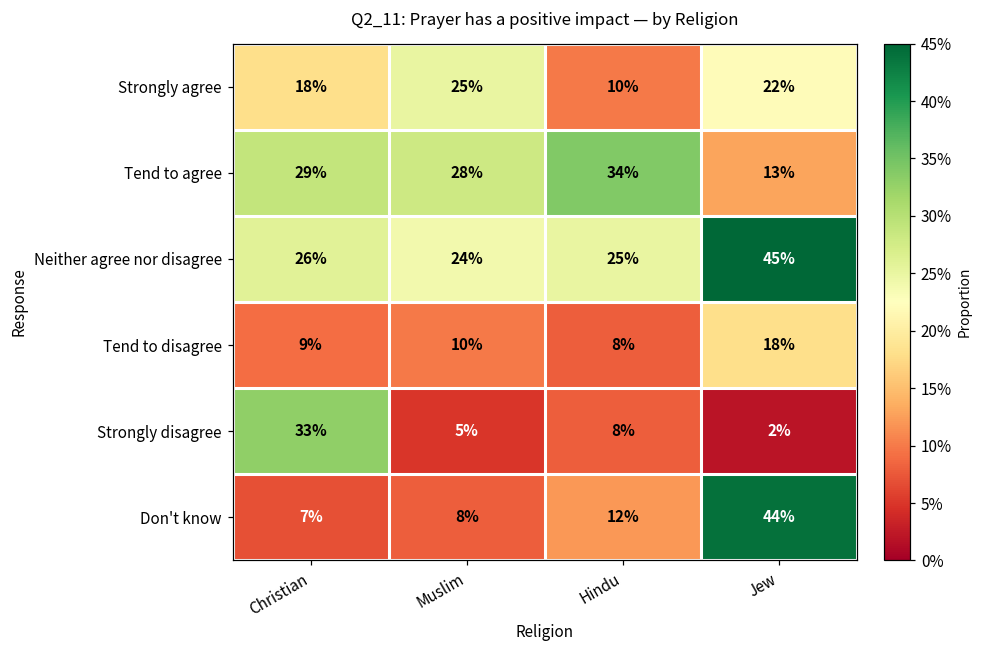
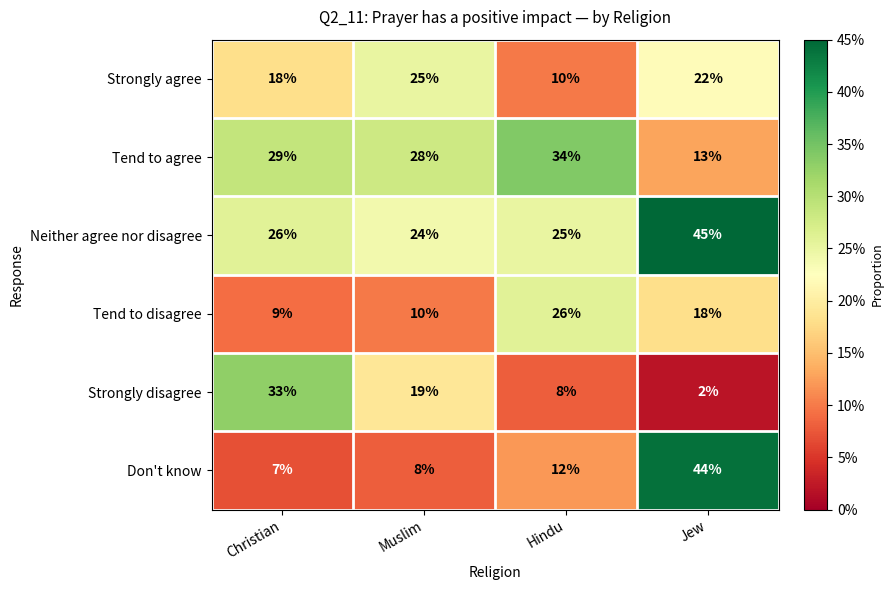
Tend to disagree, Hindu: 8% -> 26%
Strongly disagree, Muslim: 5% -> 19%
